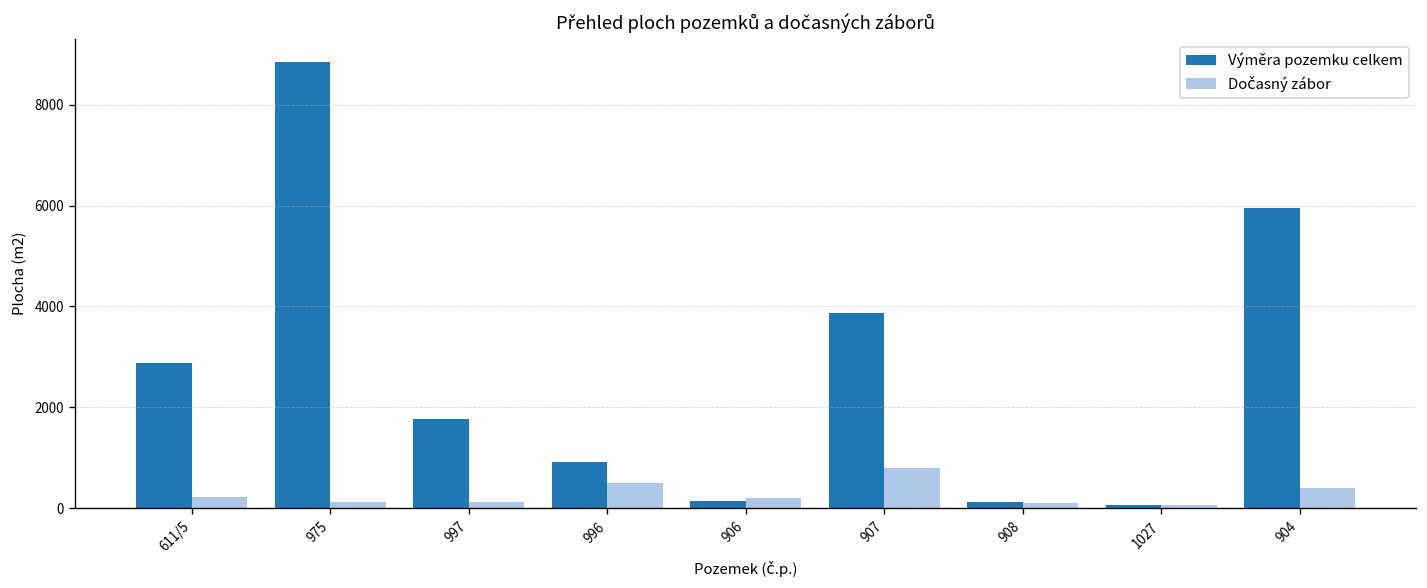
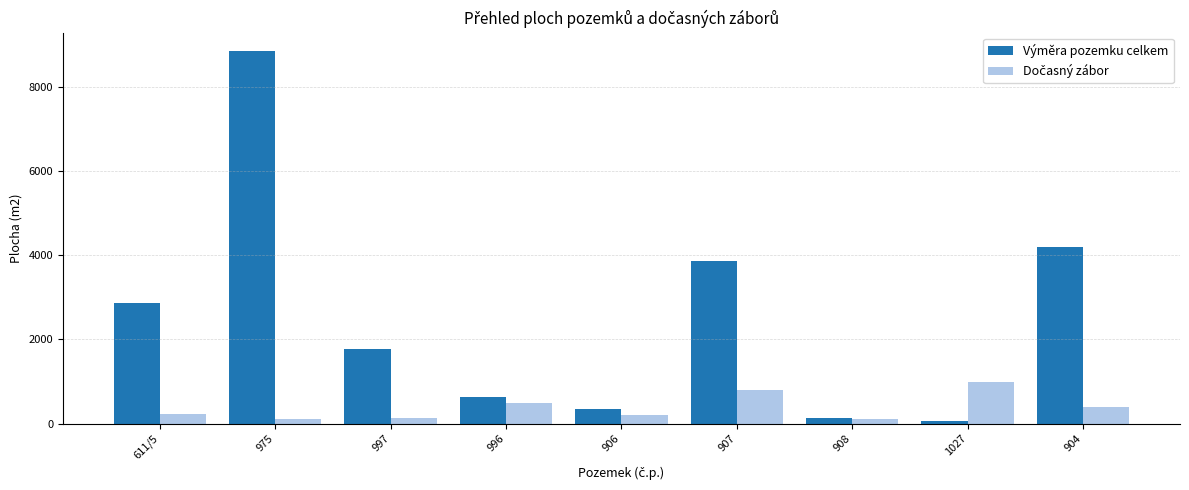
Výměra pozemku celkem, 996: 900 -> 600
Výměra pozemku celkem, 906: 100 -> 300
Dočasný zábor, 1027: 100 -> 1000
Výměra pozemku celkem, 904: 5900 -> 4200
